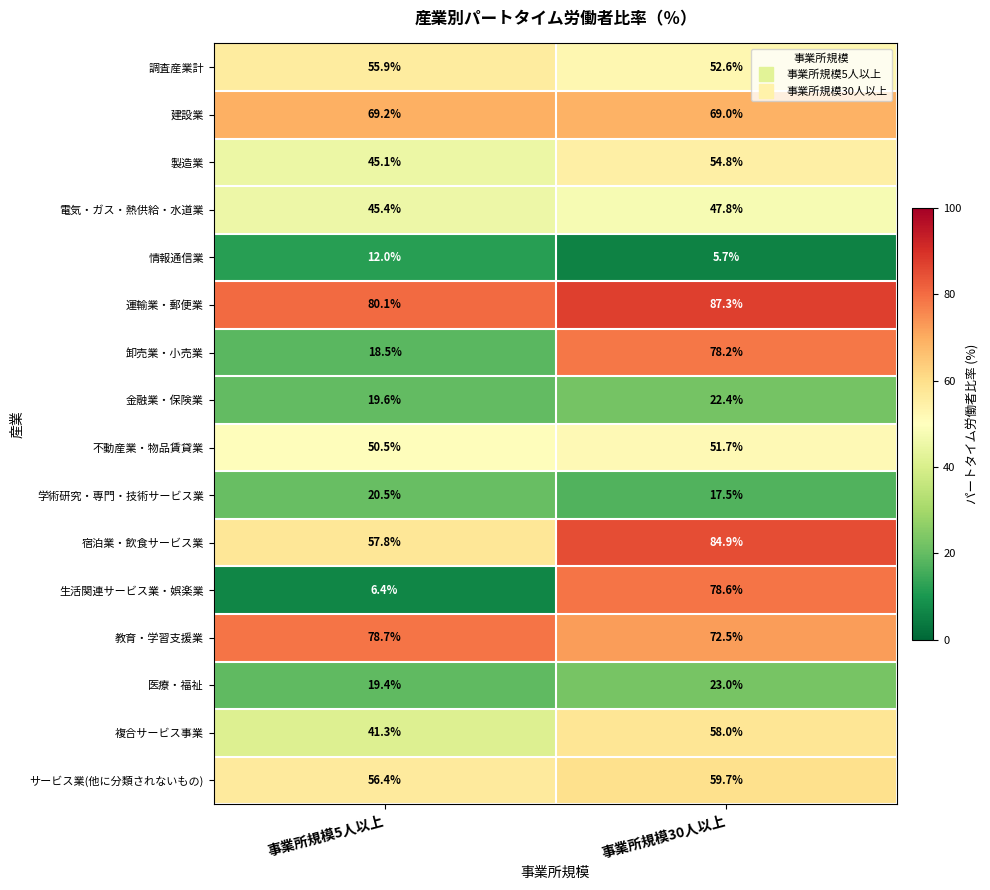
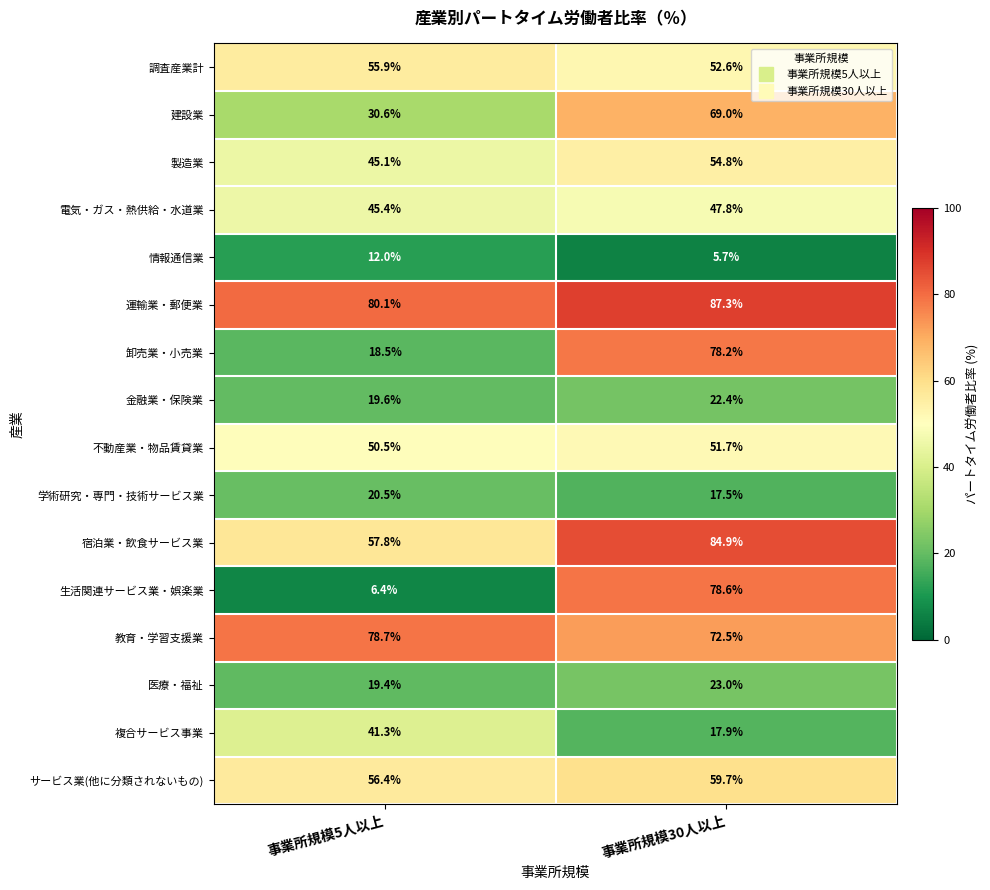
建設業, 事業所規模5人以上: 69.2% -> 30.6%
複合サービス事業, 事業所規模30人以上: 58.0% -> 17.9%
